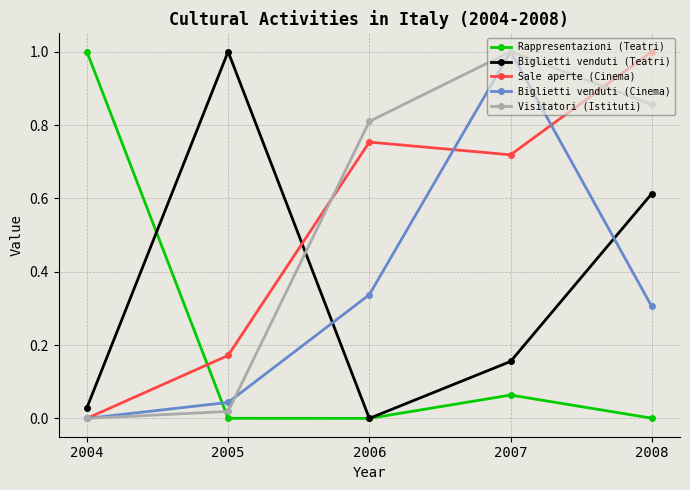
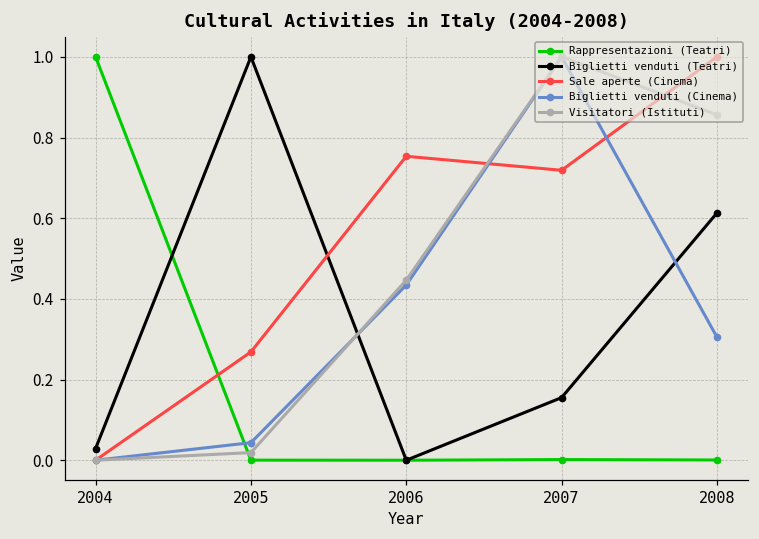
Sale aperte (Cinema), 2005: 0.17 -> 0.27
Biglietti venduti (Cinema), 2006: 0.34 -> 0.43
Visitatori (Istituti), 2006: 0.81 -> 0.45
Rappresentazioni (Teatri), 2007: 0.06 -> 0.00
